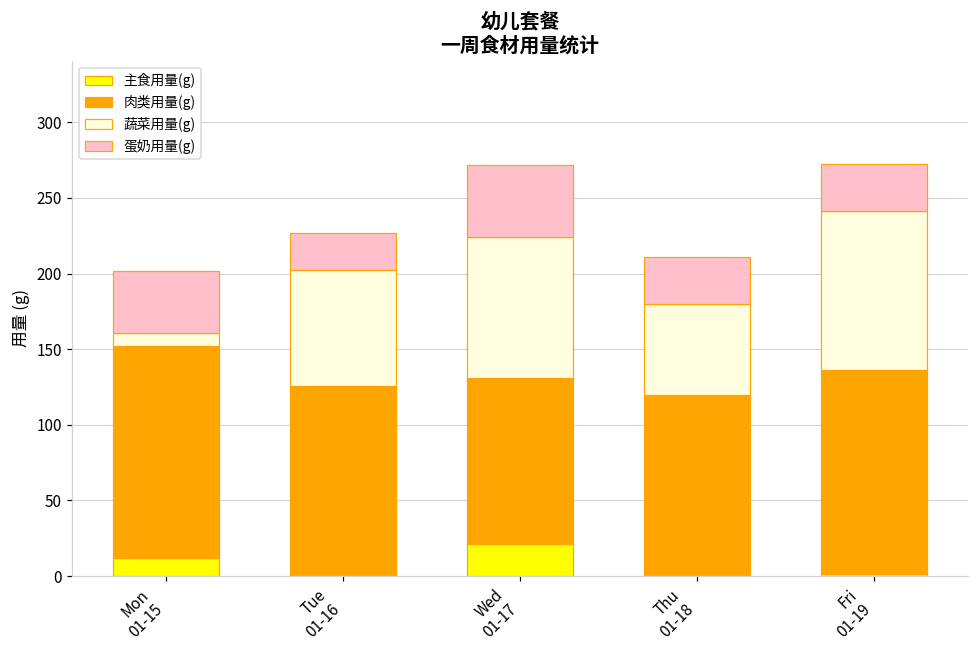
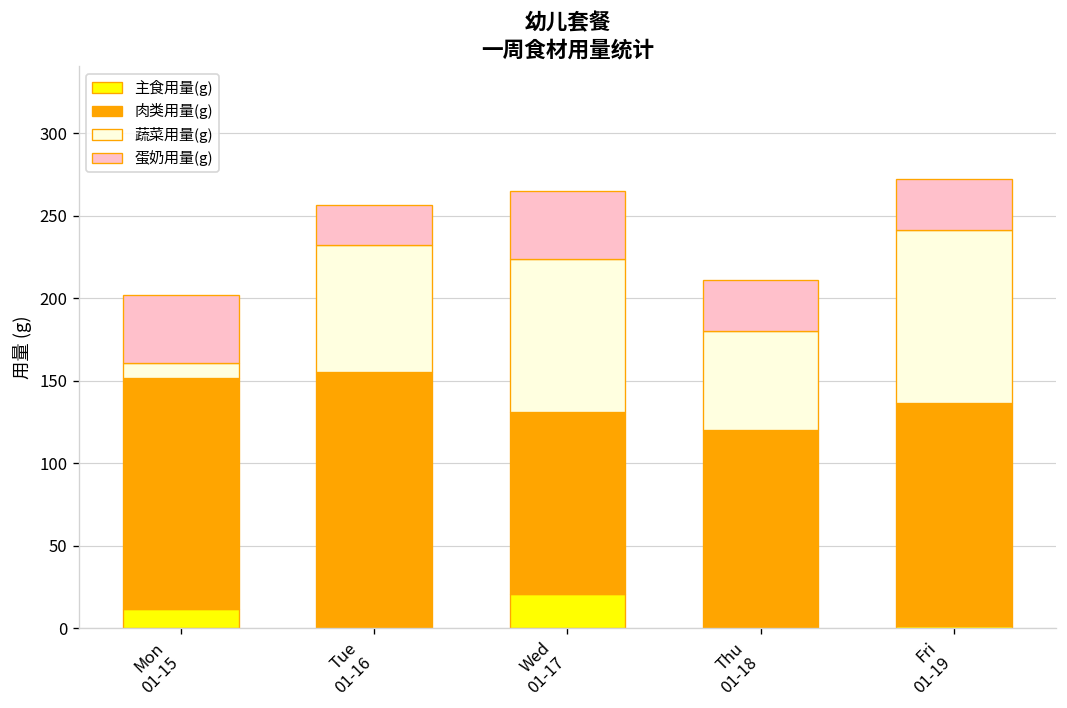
肉类用量(g), Tue 01-16: 125 -> 155
蛋奶用量(g), Wed 01-17: 48 -> 41
